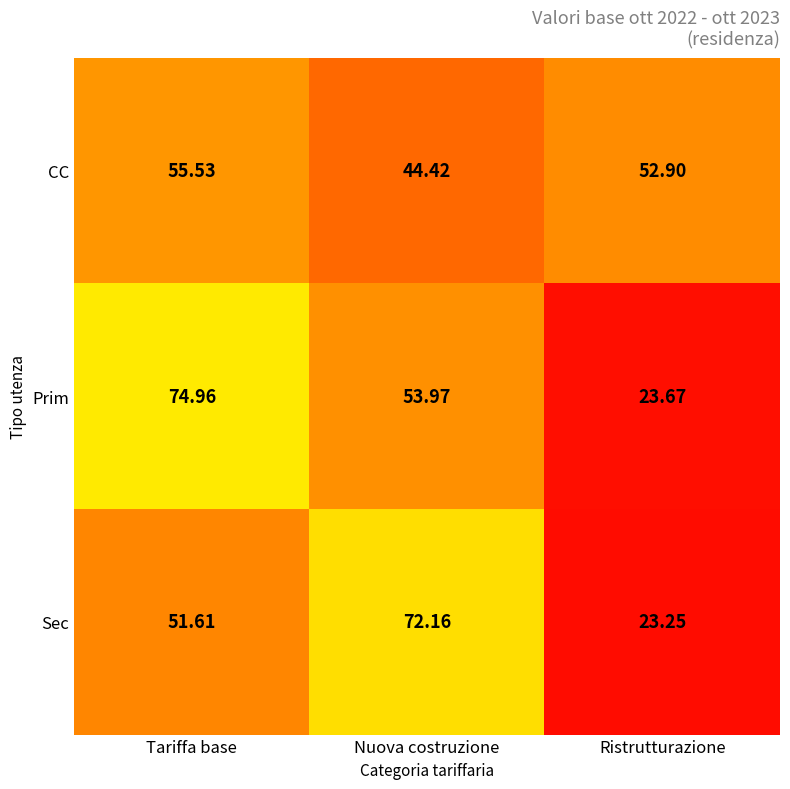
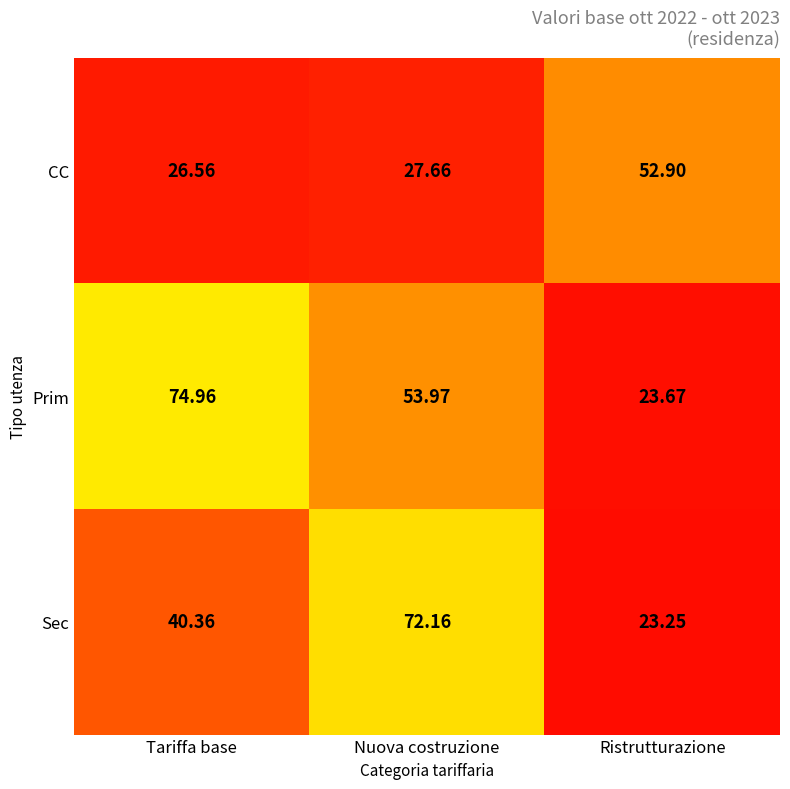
CC, Tariffa base: 55.53 -> 26.56
CC, Nuova costruzione: 44.42 -> 27.66
Sec, Tariffa base: 51.61 -> 40.36
